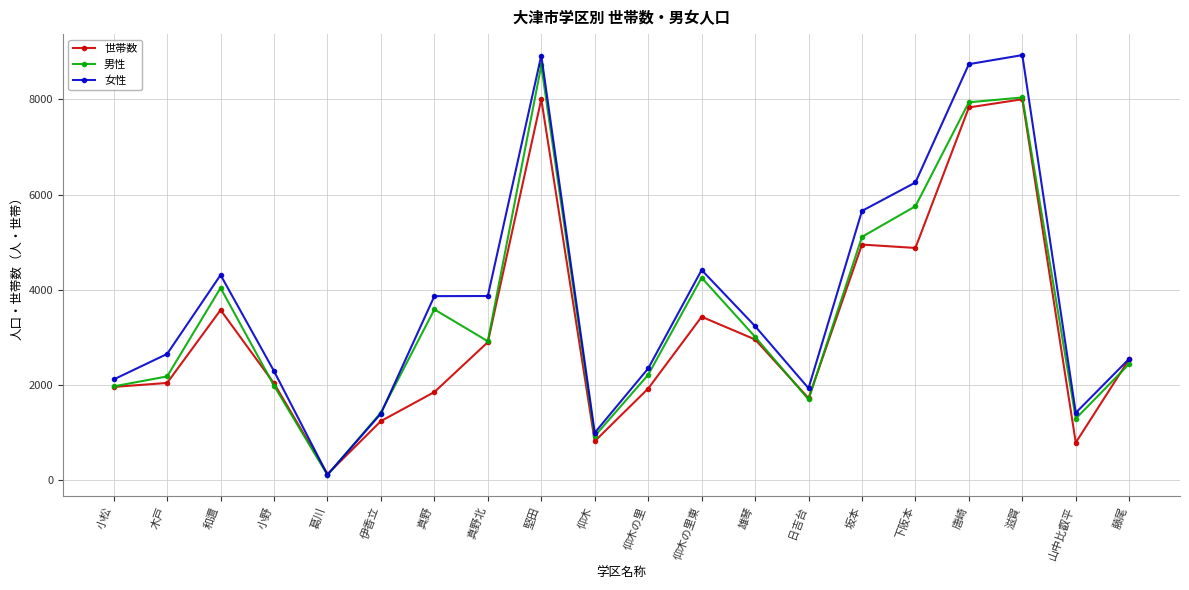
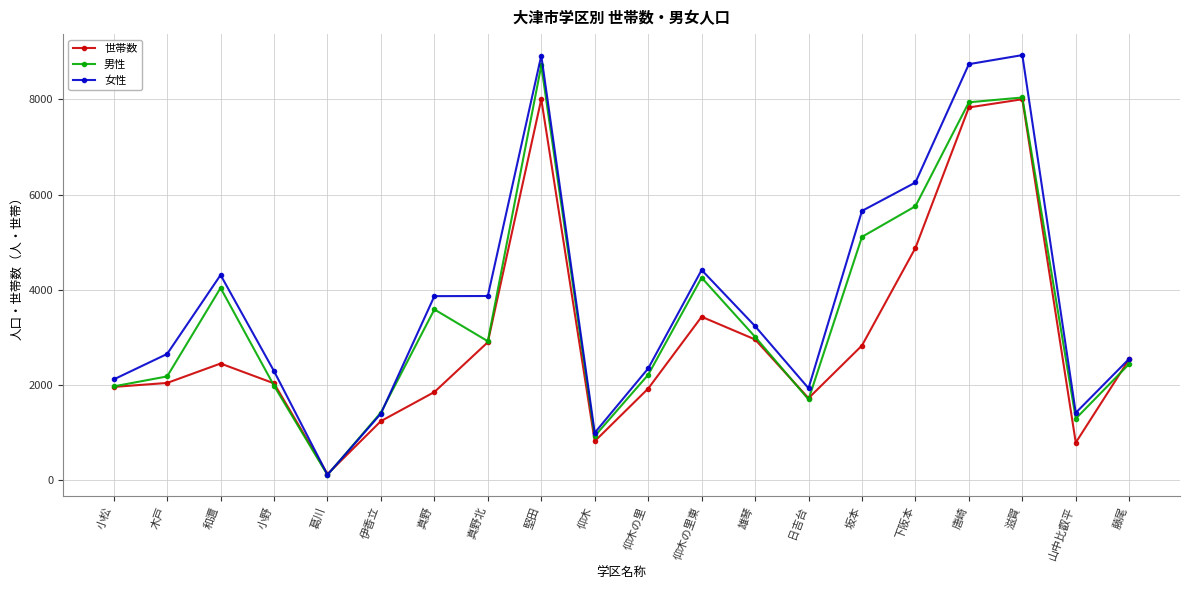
世帯数, 和邇: 3600 -> 2500
世帯数, 坂本: 4900 -> 2800
